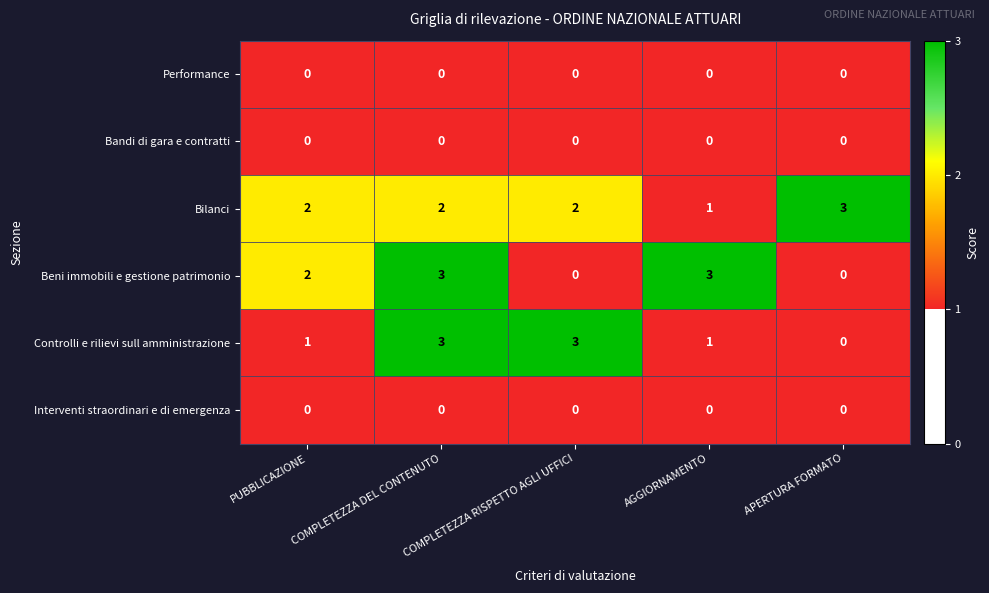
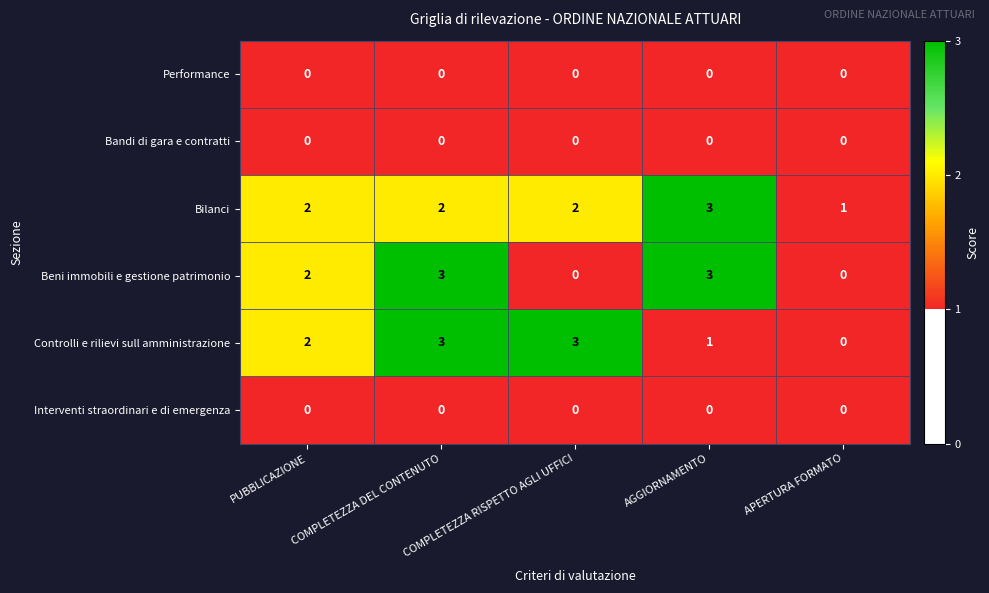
Bilanci, AGGIORNAMENTO: 1 -> 3
Bilanci, APERTURA FORMATO: 3 -> 1
Controlli e rilievi sull amministrazione, PUBBLICAZIONE: 1 -> 2
